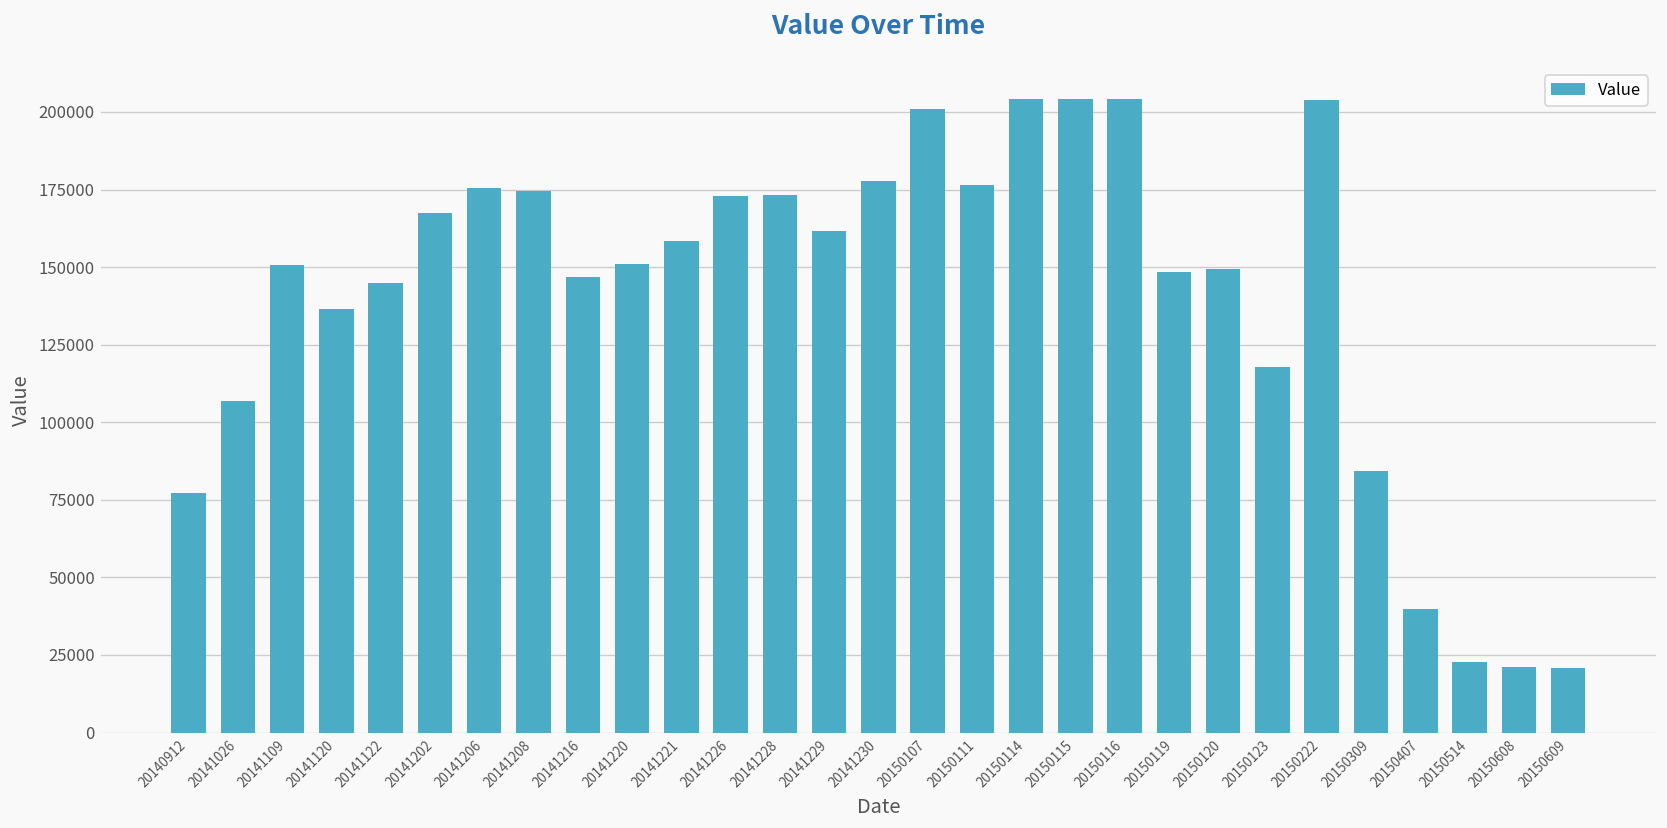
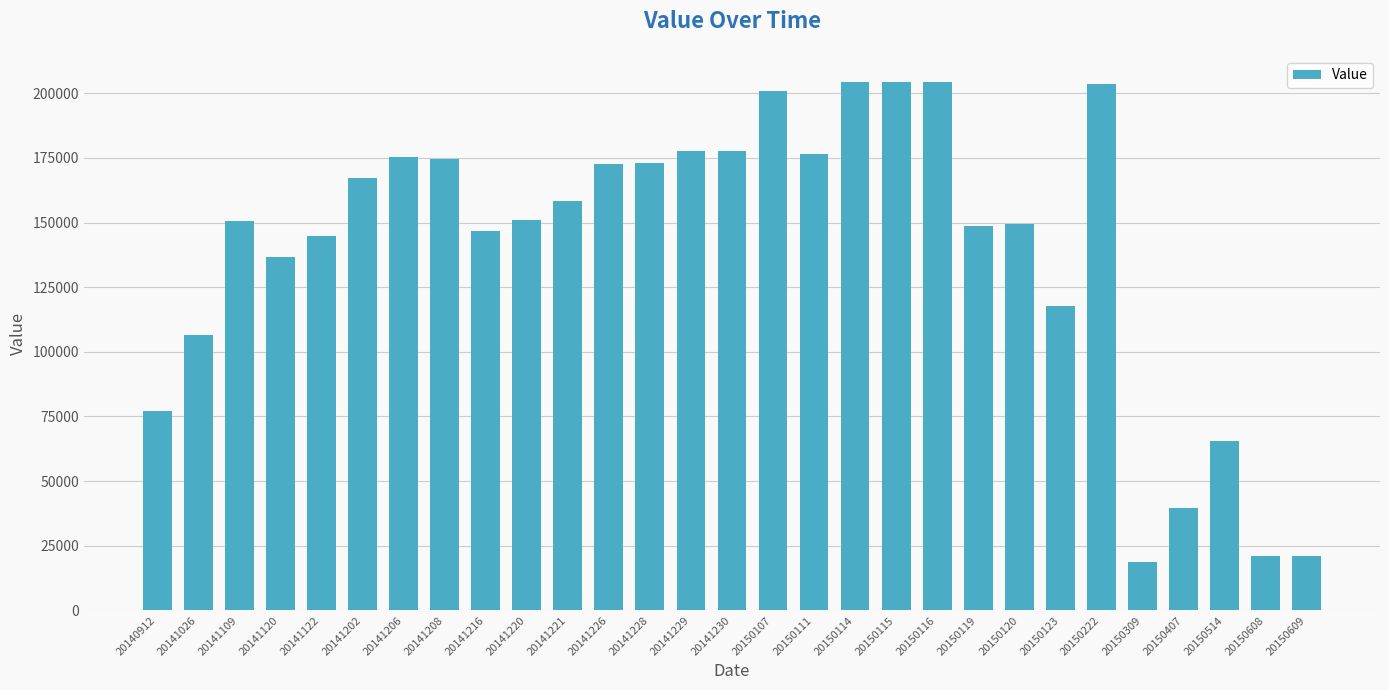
20141229: 162000 -> 178000
20150309: 84000 -> 19000
20150514: 23000 -> 66000
